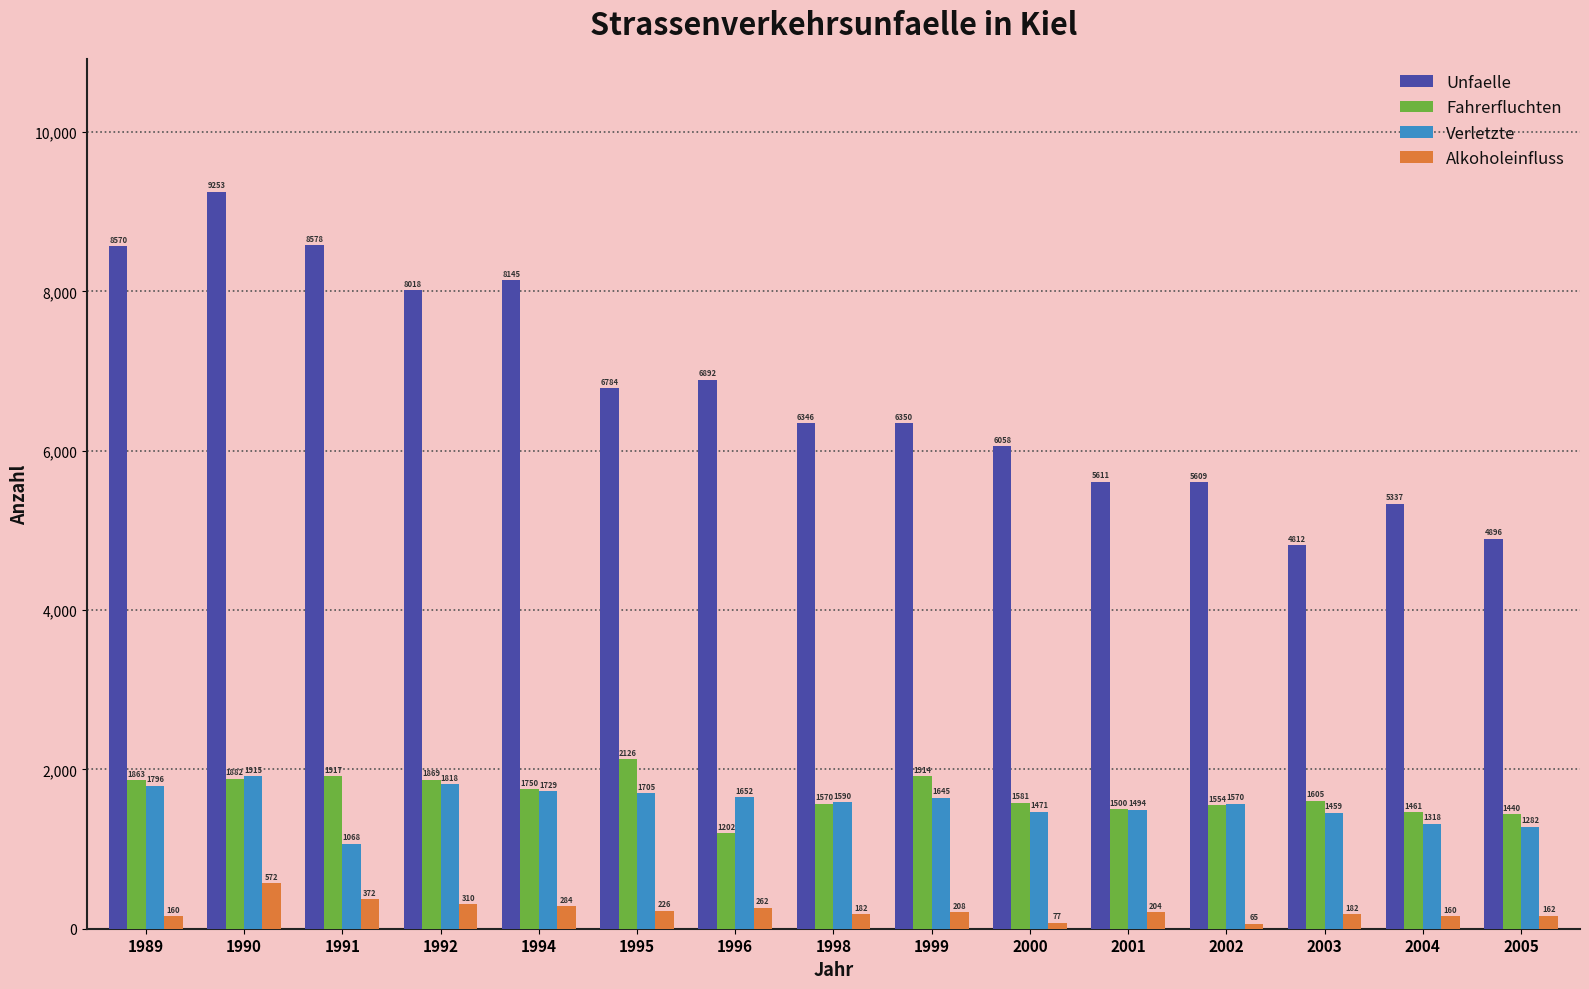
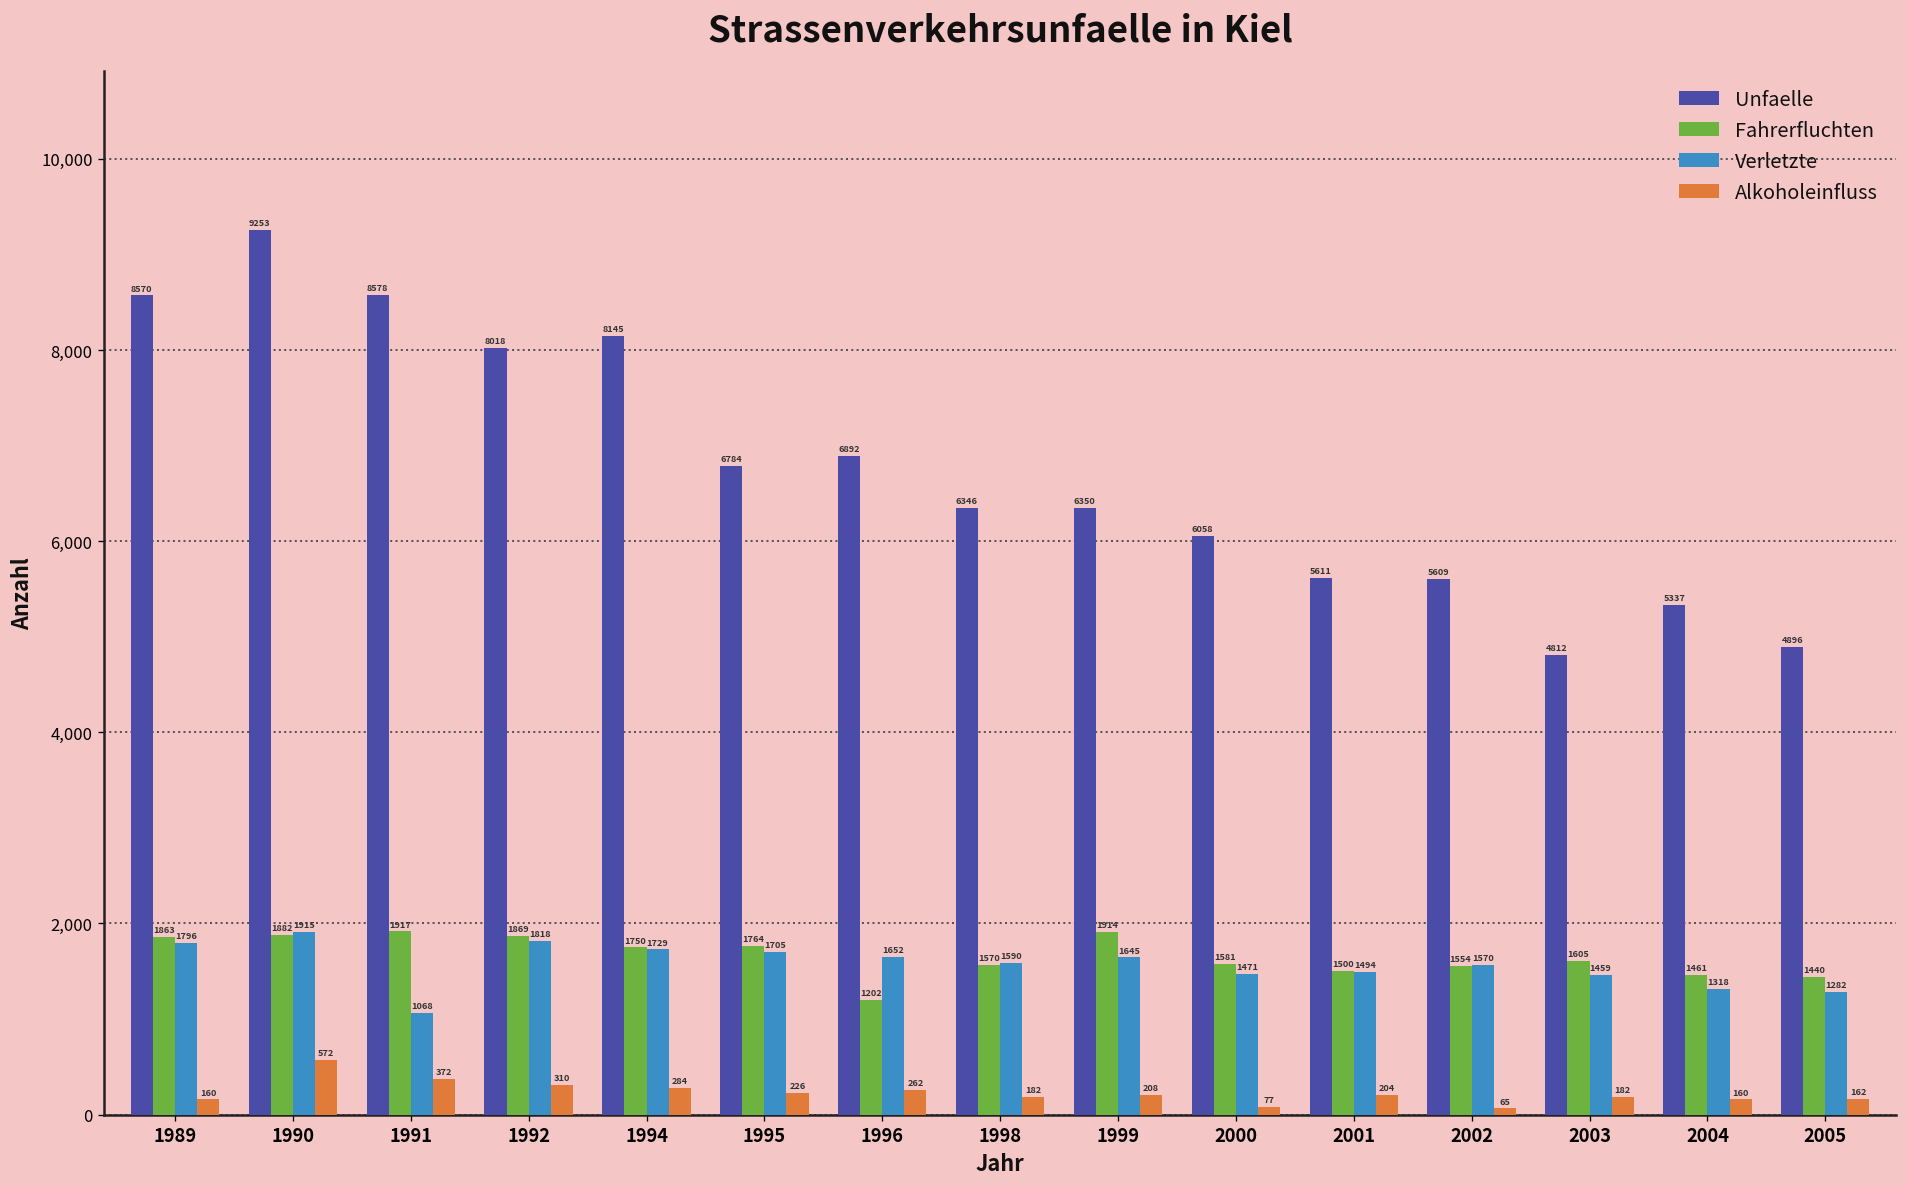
Fahrerfluchten, 1995: 2126 -> 1764
